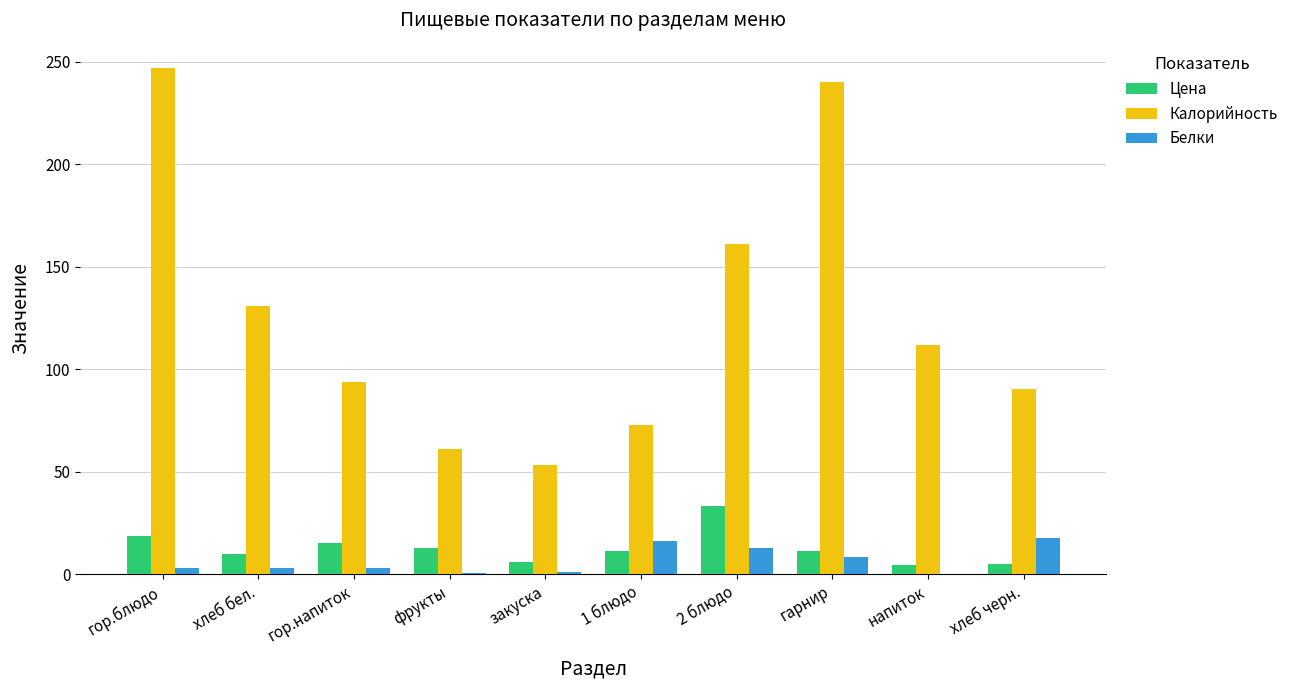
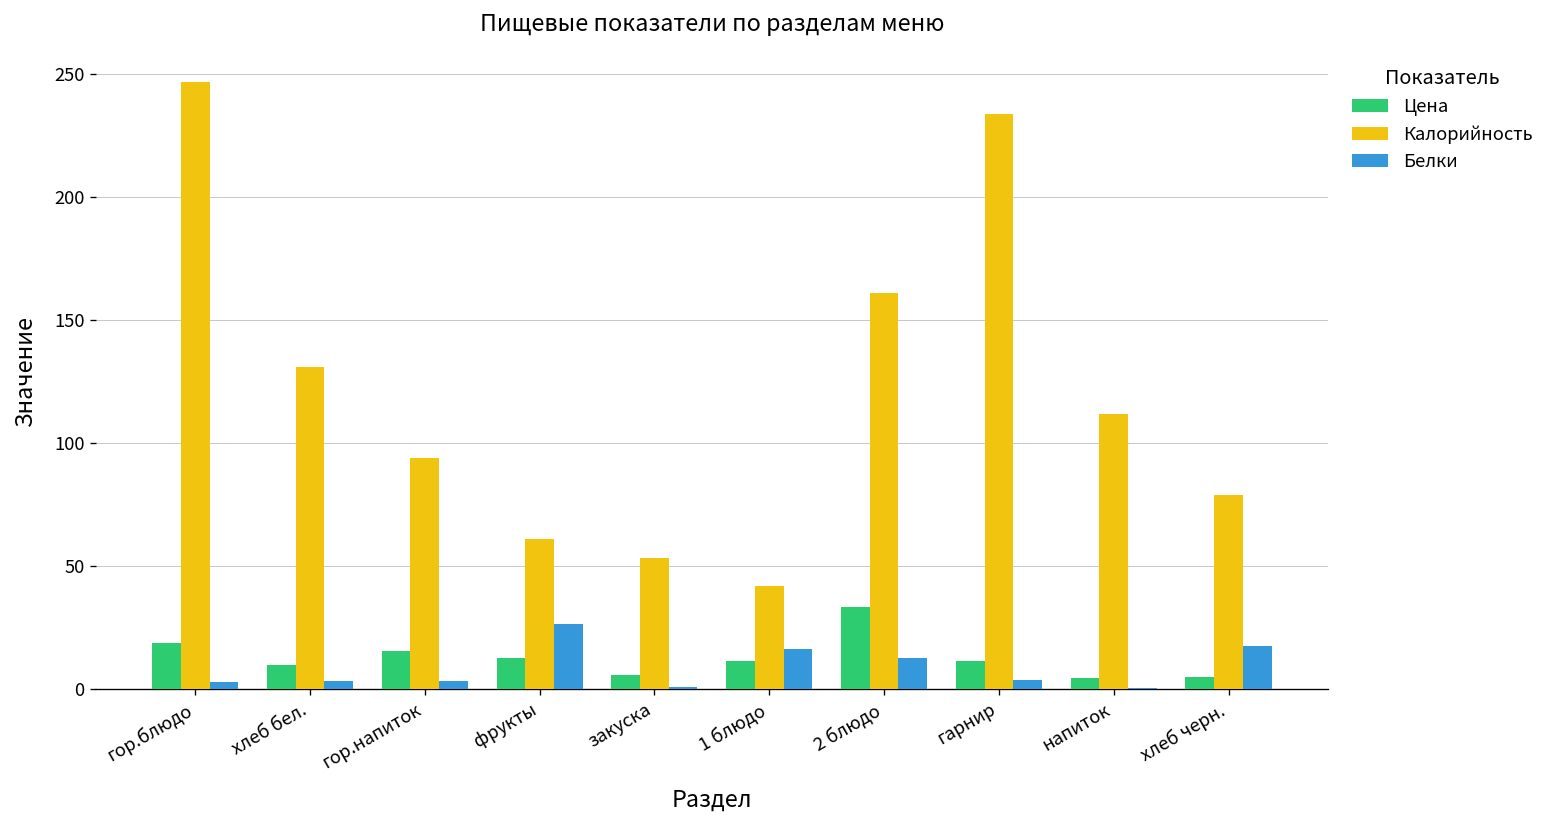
Белки, фрукты: 1 -> 26
Калорийность, 1 блюдо: 73 -> 42
Калорийность, гарнир: 240 -> 234
Белки, гарнир: 8 -> 4
Калорийность, хлеб черн.: 91 -> 79
